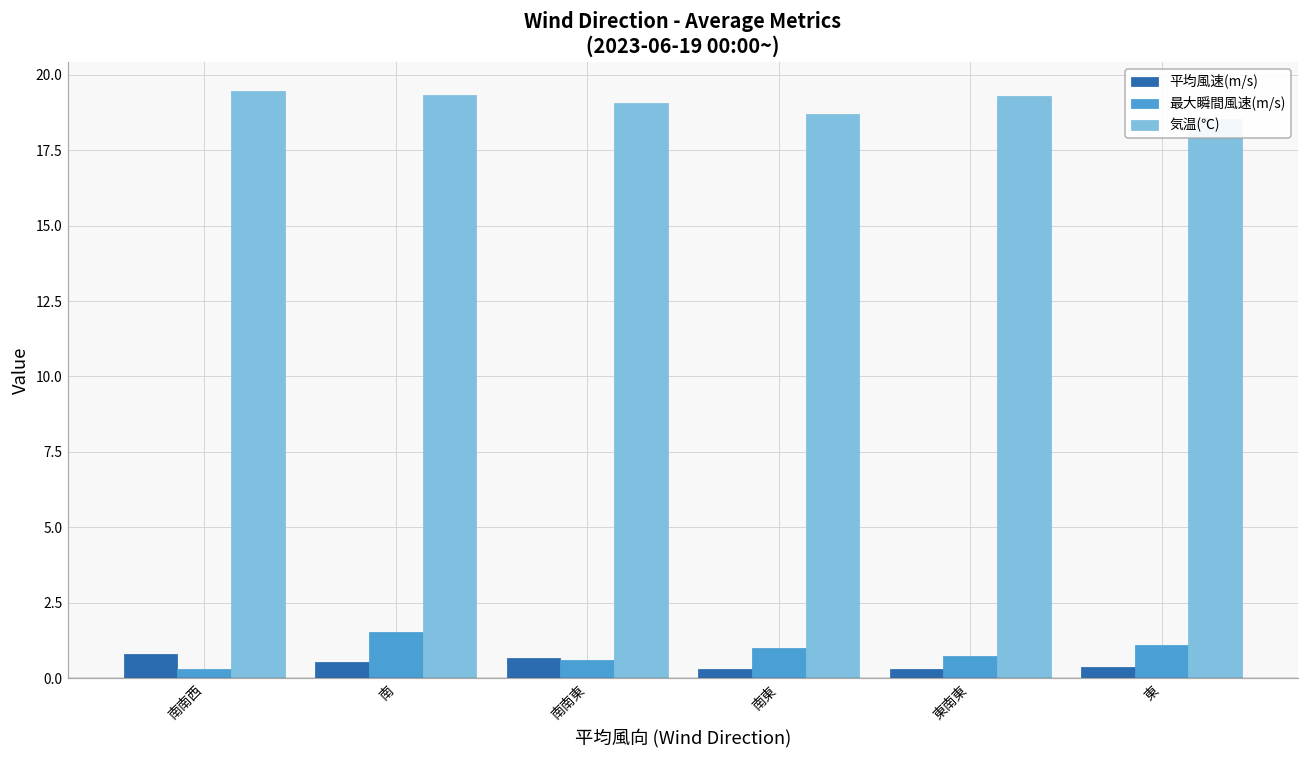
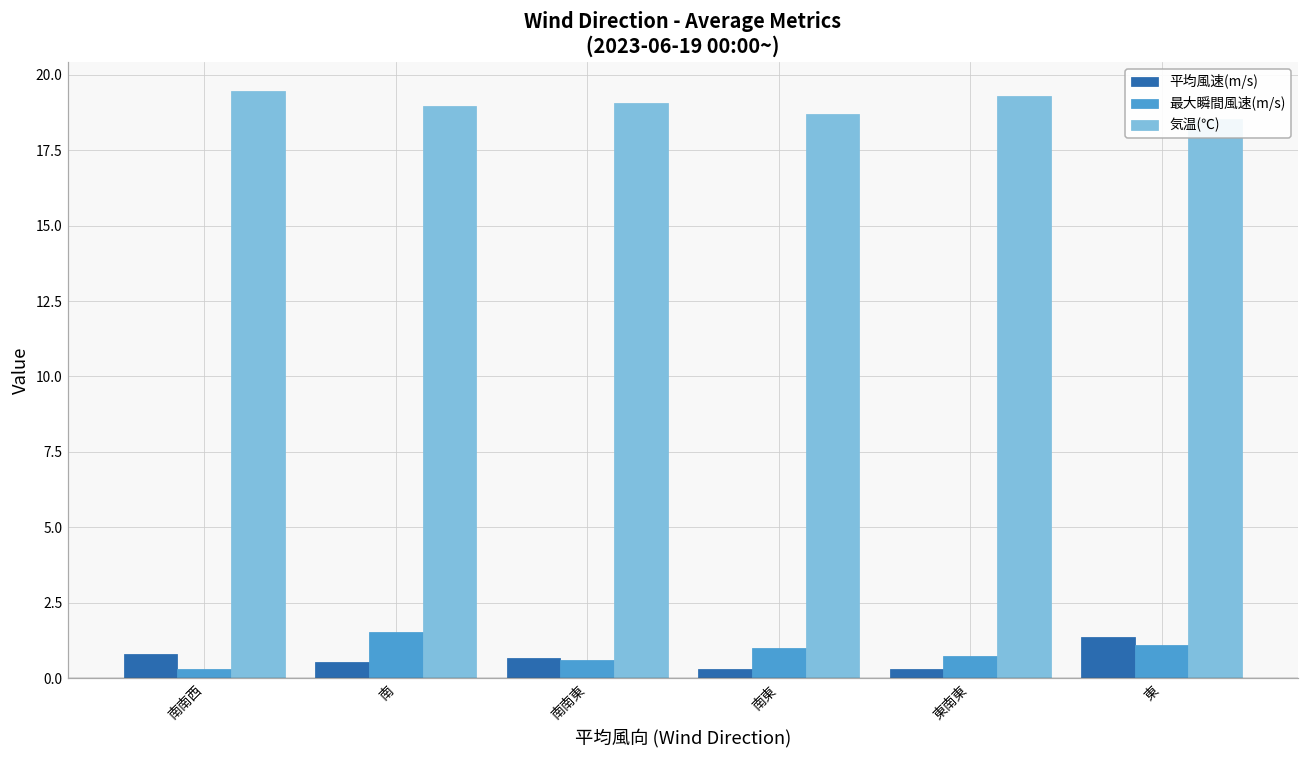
気温(℃), 南: 19.3 -> 19.0
平均風速(m/s), 東: 0.4 -> 1.4
